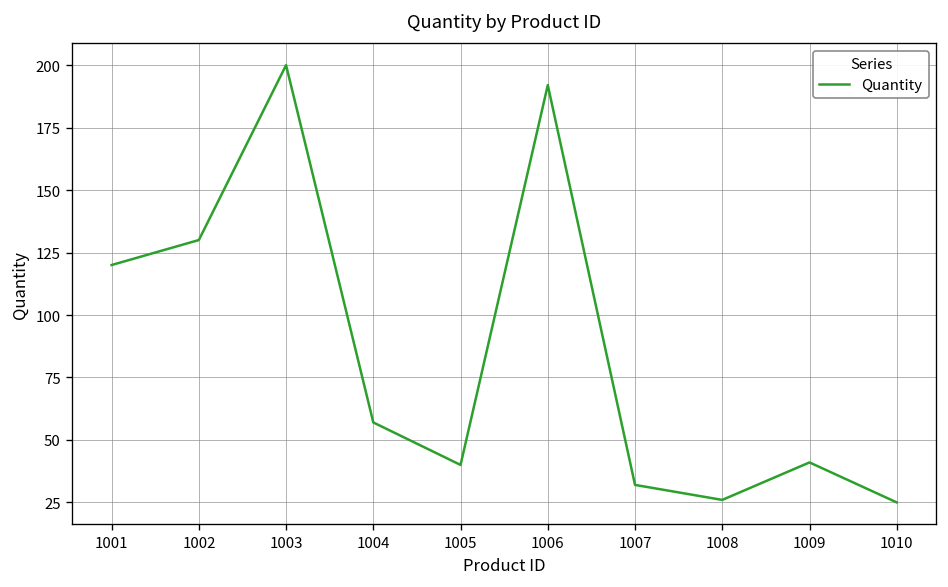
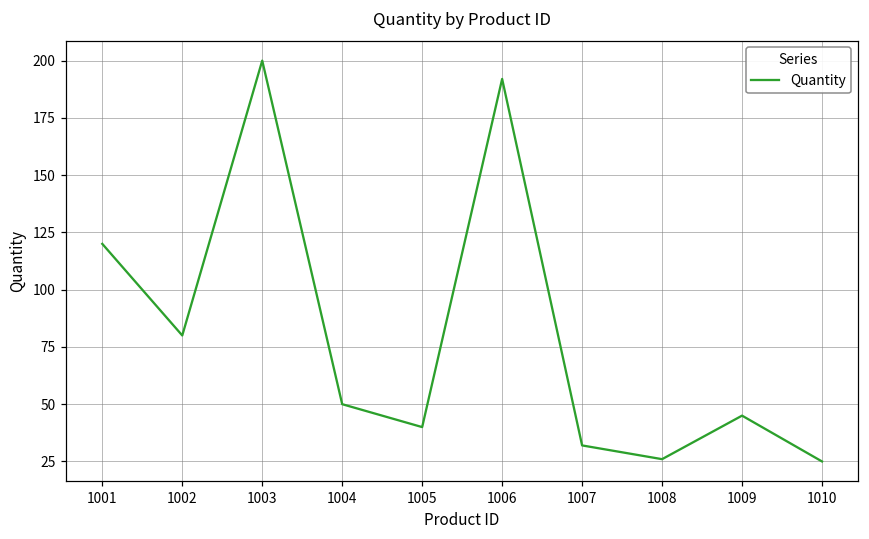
1002: 130 -> 80
1004: 57 -> 50
1009: 41 -> 45
